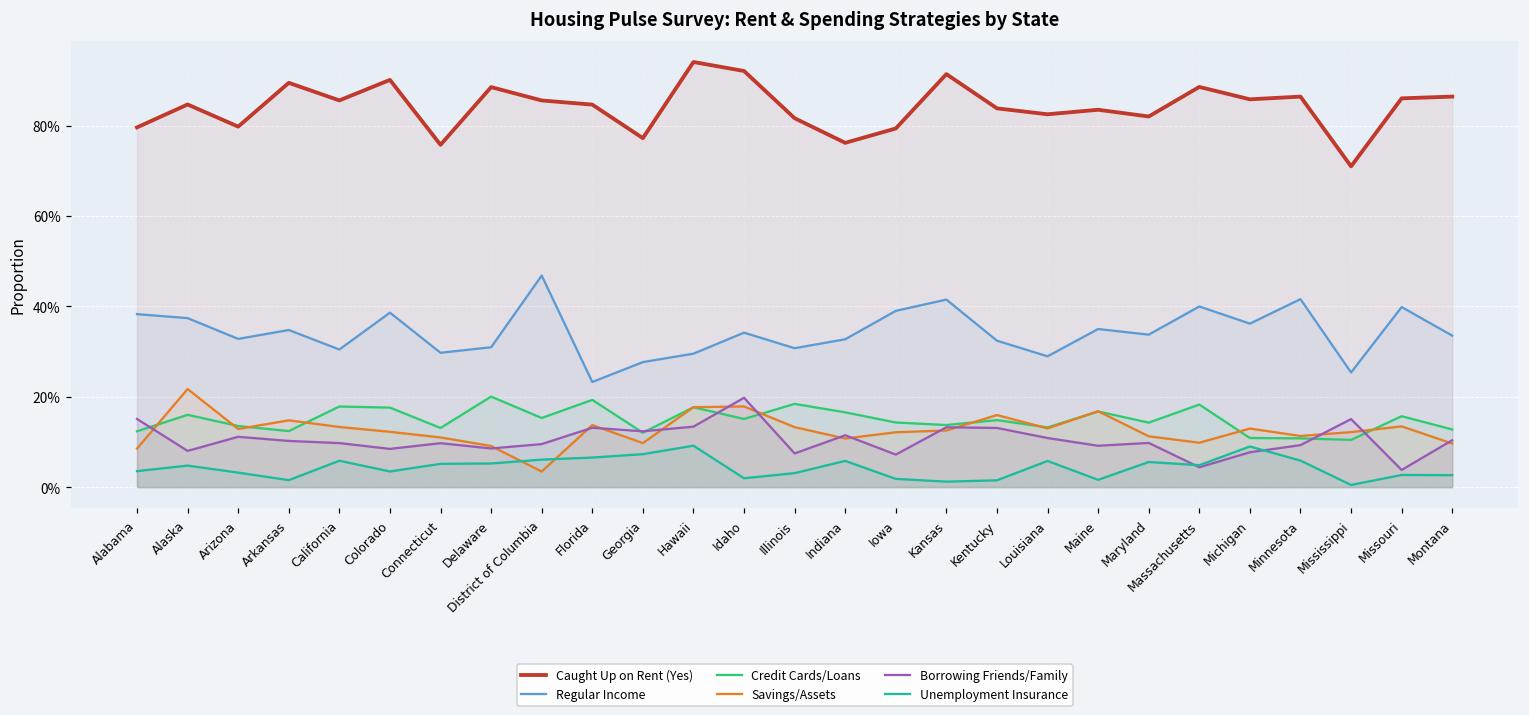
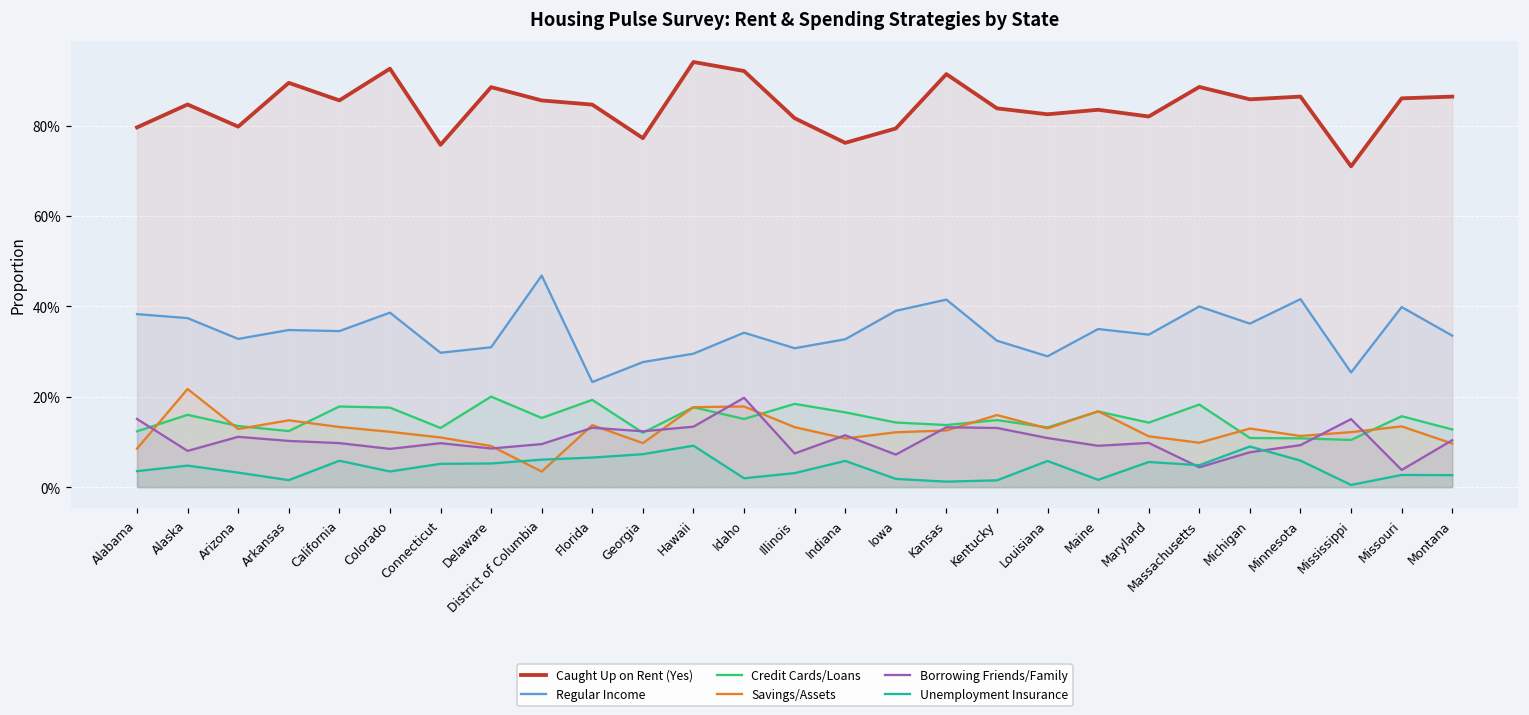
Regular Income, California: 30% -> 35%
Caught Up on Rent (Yes), Colorado: 90% -> 93%
